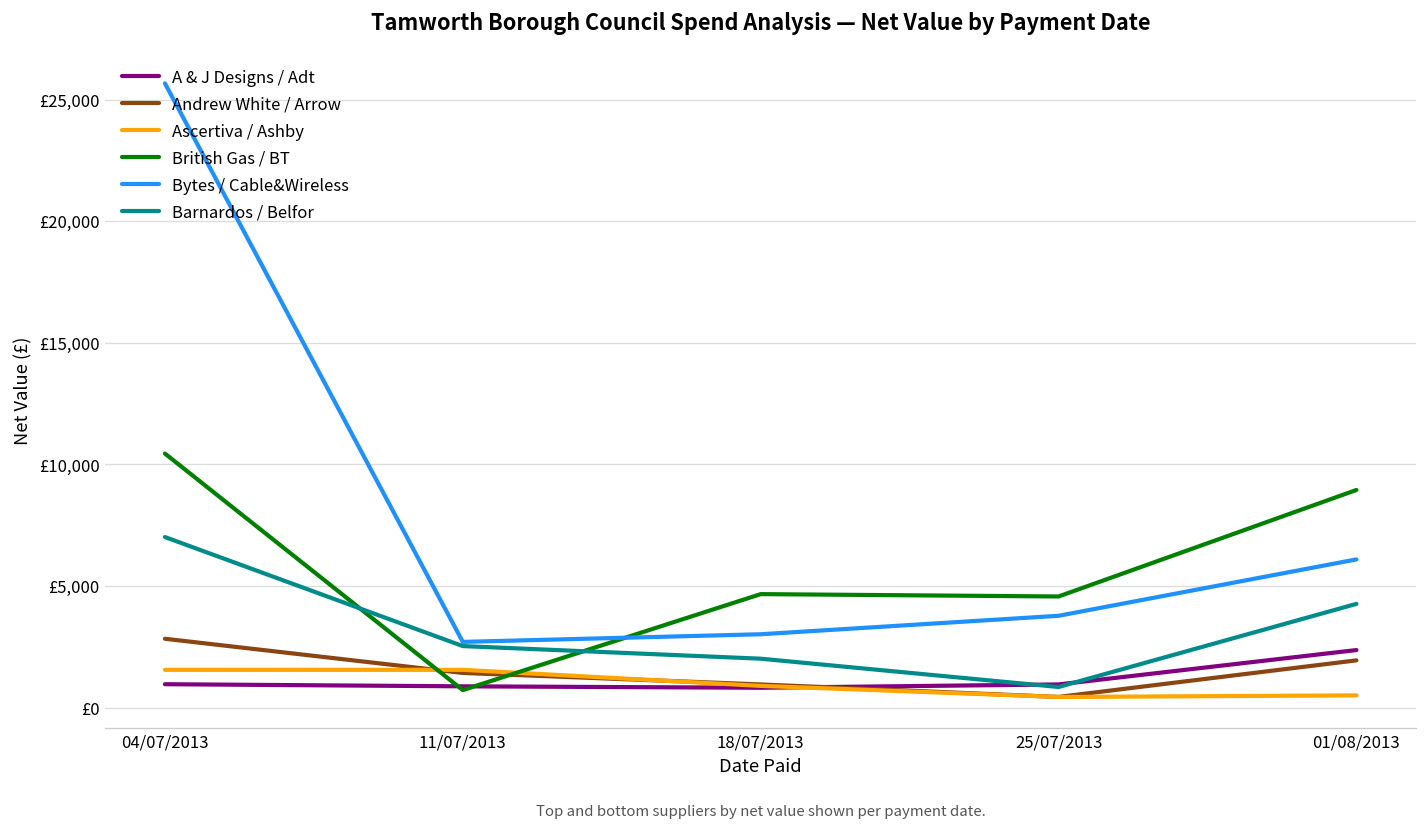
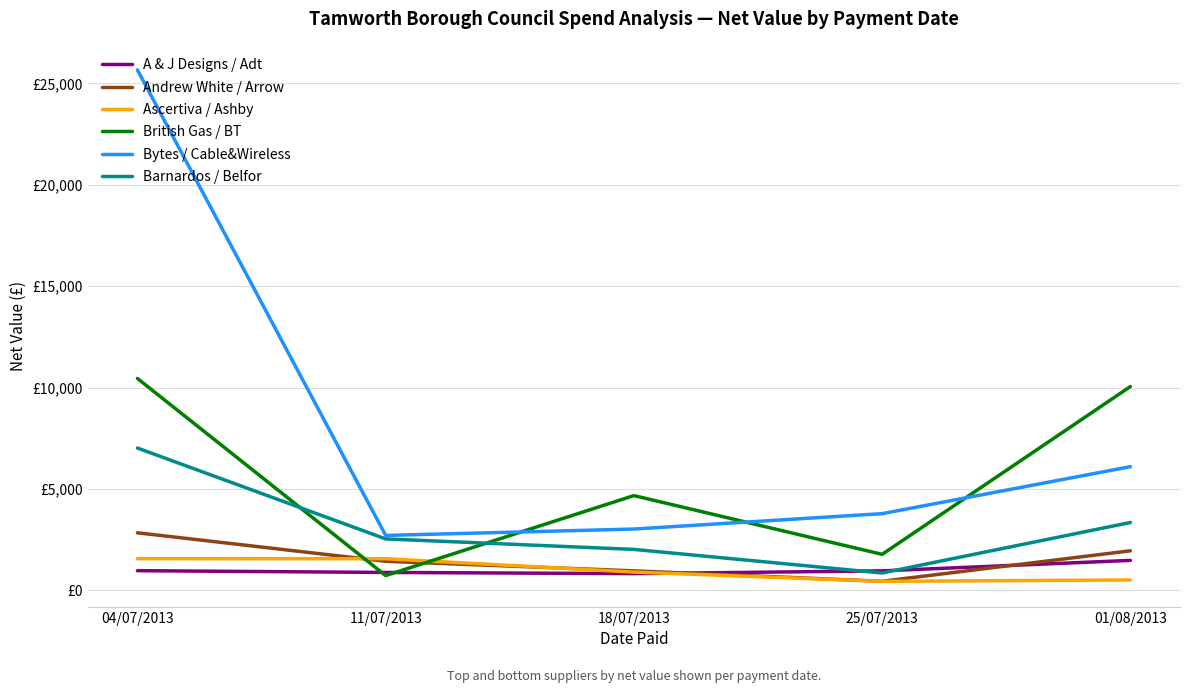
British Gas / BT, 25/07/2013: £4,600 -> £1,800
A & J Designs / Adt, 01/08/2013: £2,400 -> £1,500
British Gas / BT, 01/08/2013: £9,000 -> £10,100
Barnardos / Belfor, 01/08/2013: £4,300 -> £3,300
